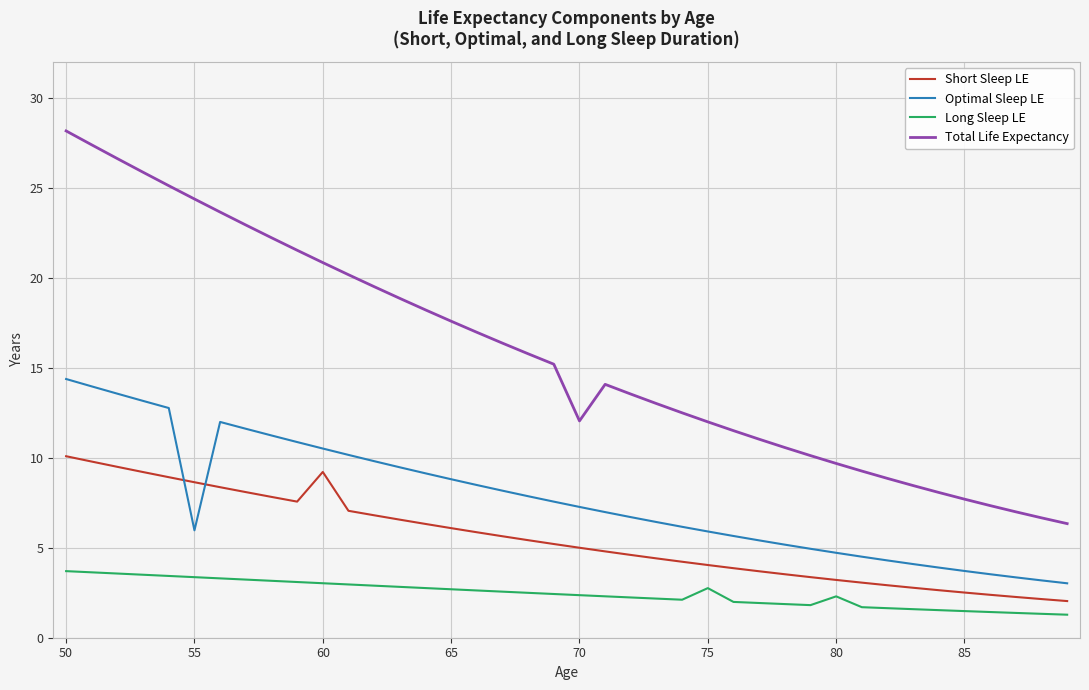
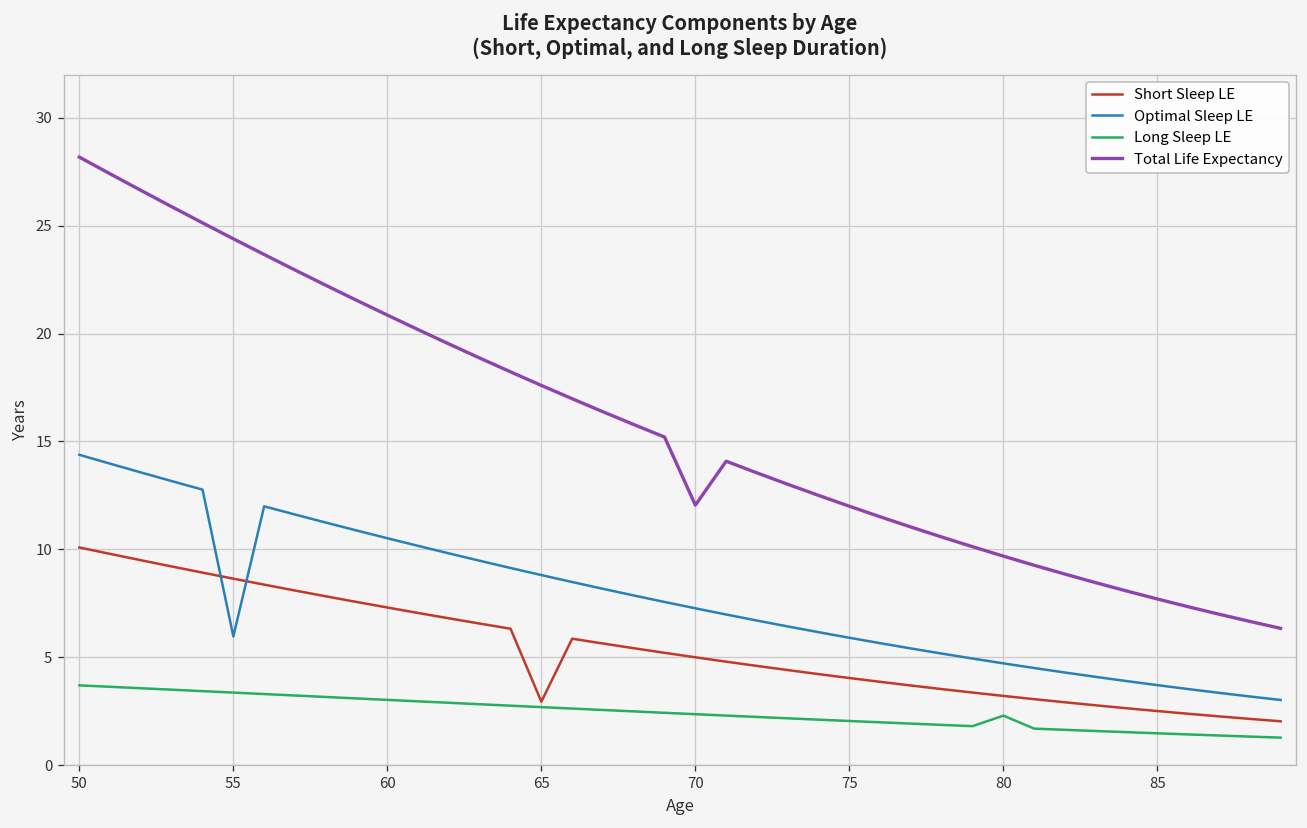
Short Sleep LE, 60: 9.2 -> 7.3
Short Sleep LE, 65: 6.1 -> 2.9
Long Sleep LE, 75: 2.8 -> 2.1
